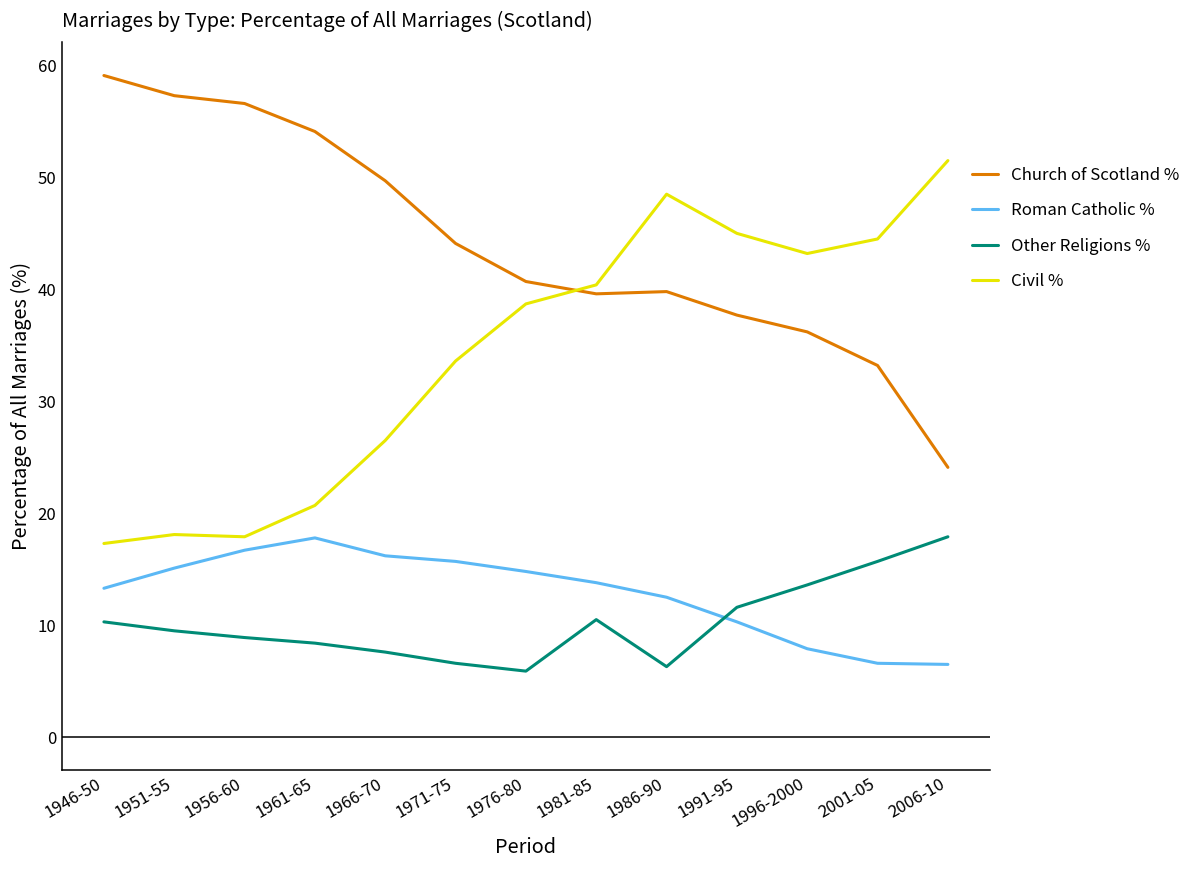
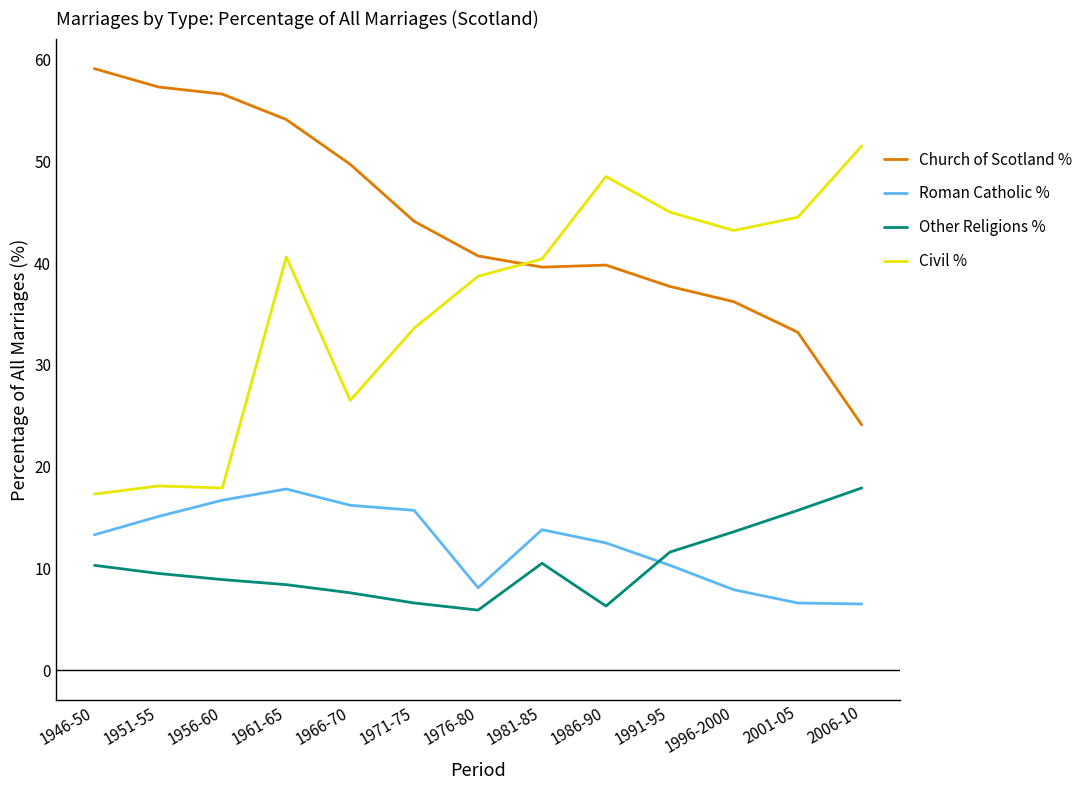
Civil %, 1961-65: 20.7 -> 40.6
Roman Catholic %, 1976-80: 14.8 -> 8.1
